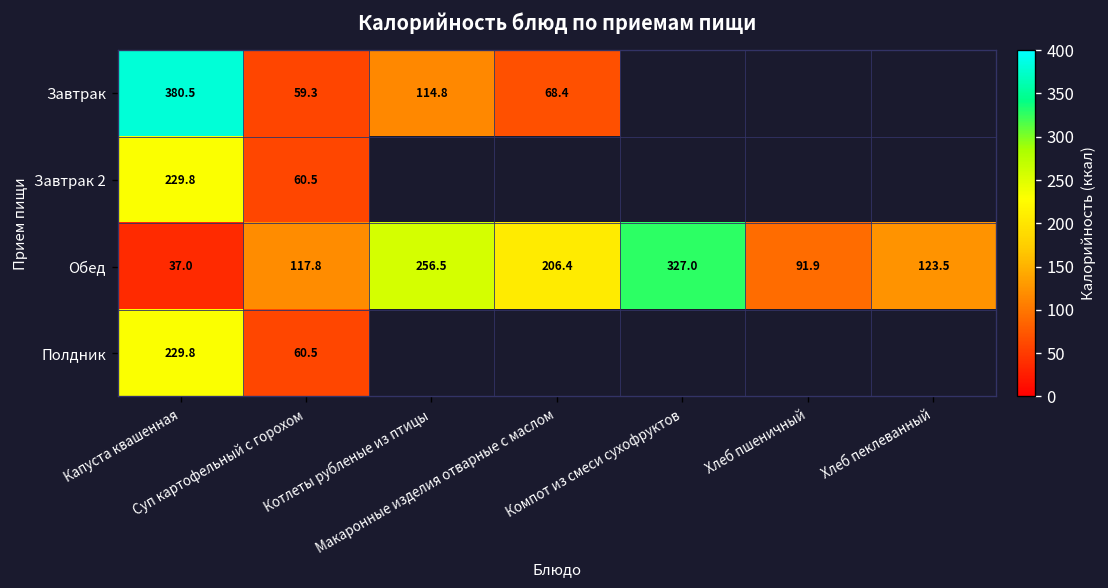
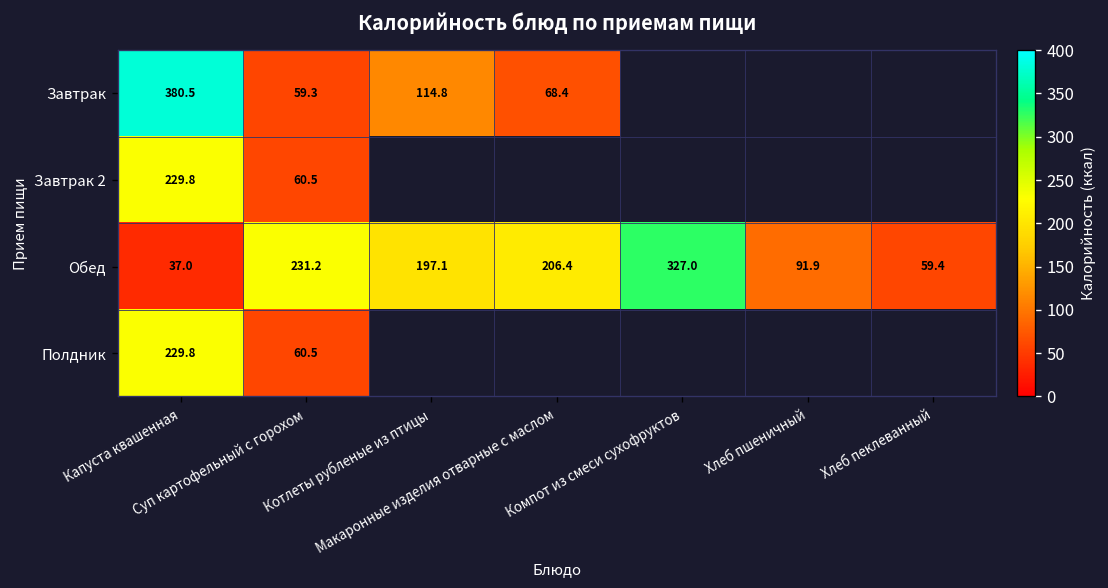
Обед, Суп картофельный с горохом: 117.8 -> 231.2
Обед, Котлеты рубленые из птицы: 256.5 -> 197.1
Обед, Хлеб пеклеванный: 123.5 -> 59.4
